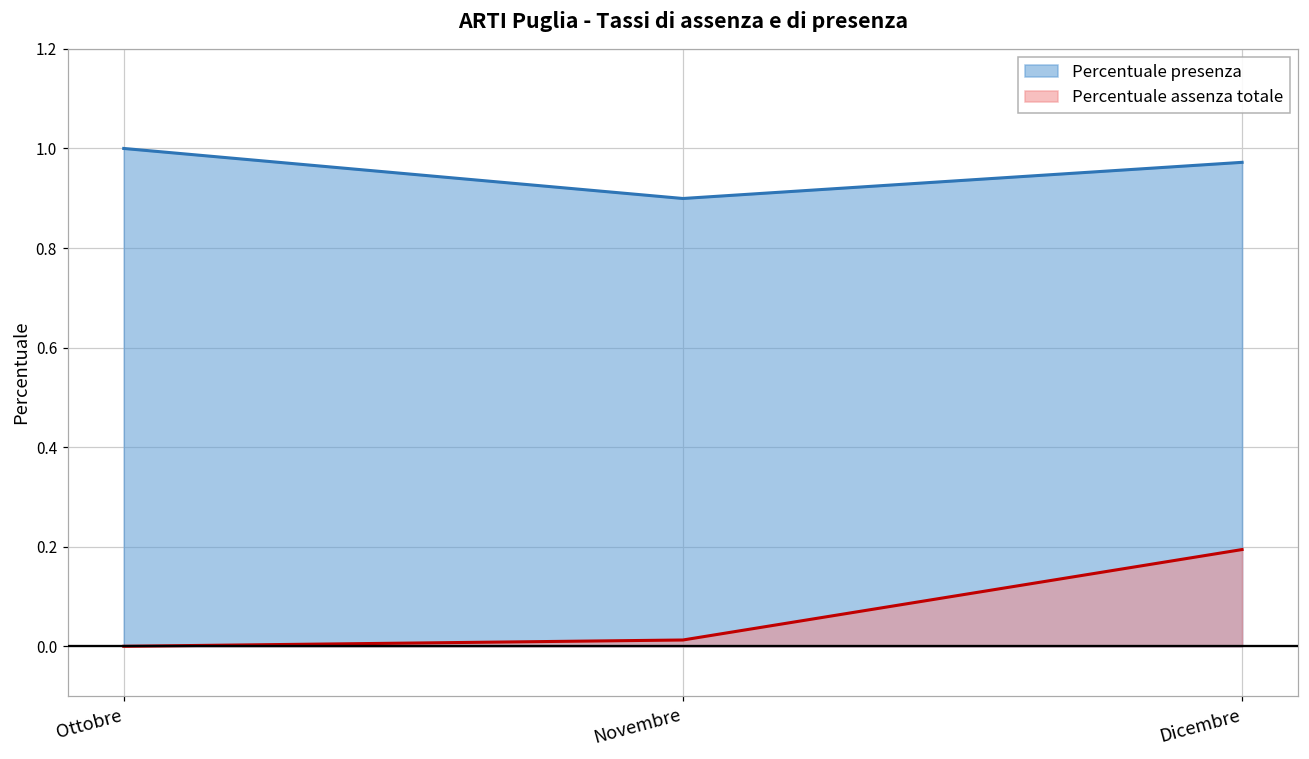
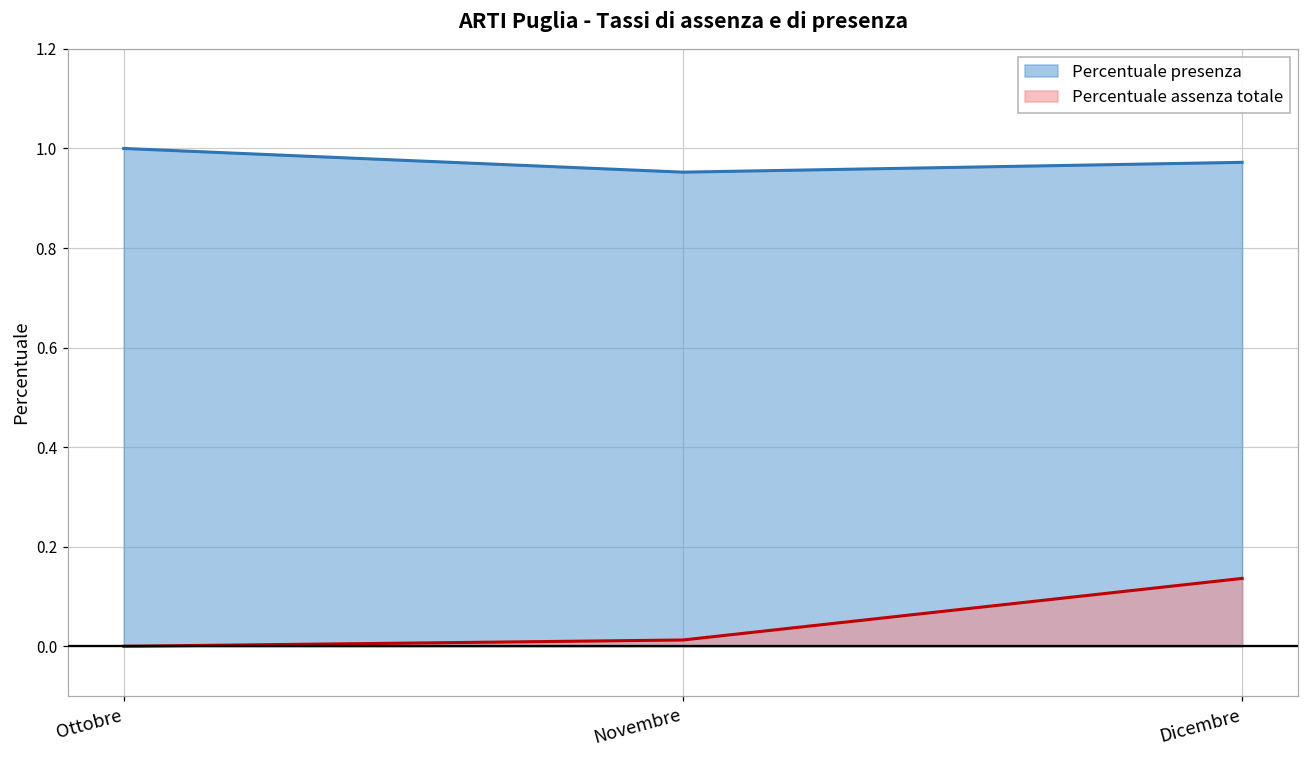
Percentuale presenza, Novembre: 0.90 -> 0.95
Percentuale assenza totale, Dicembre: 0.19 -> 0.14
